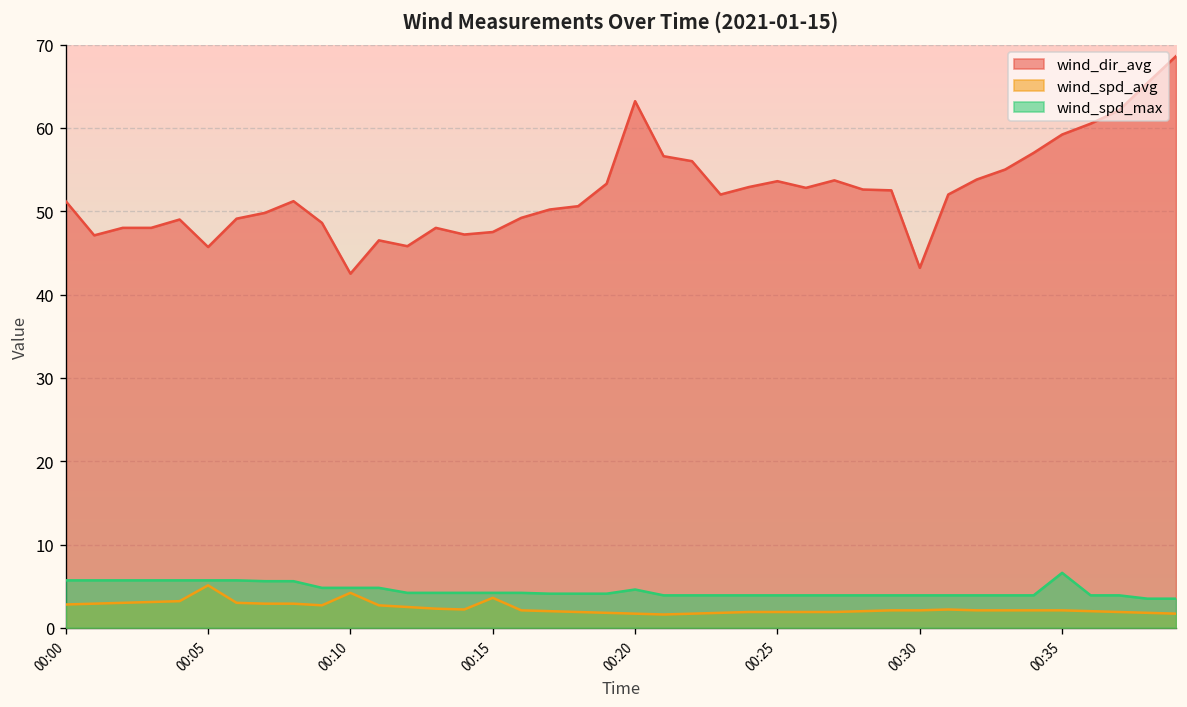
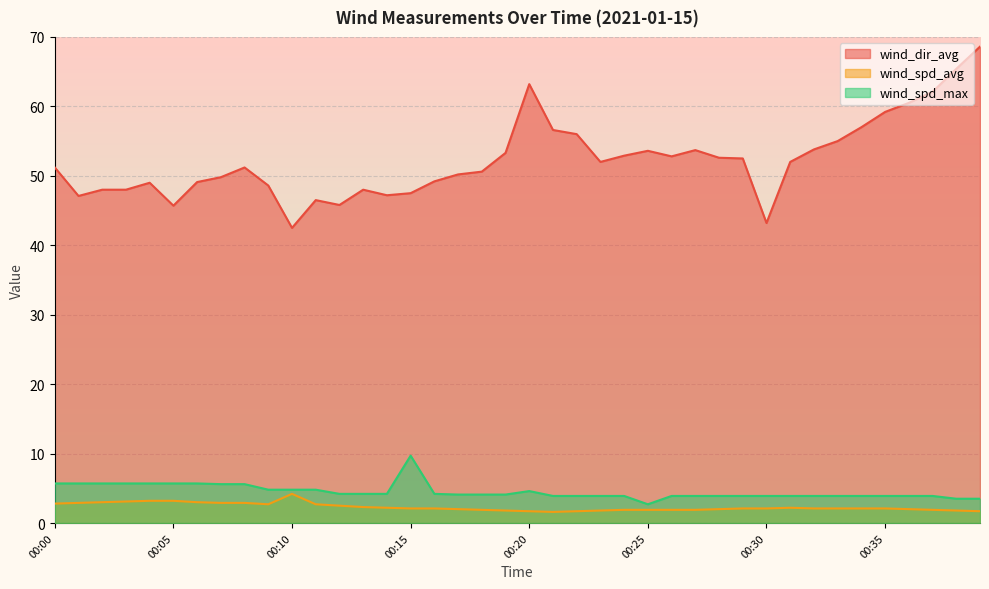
wind_spd_avg, 00:05: 5 -> 3
wind_spd_avg, 00:15: 4 -> 2
wind_spd_max, 00:15: 4 -> 10
wind_spd_max, 00:25: 4 -> 3
wind_spd_max, 00:35: 7 -> 4
